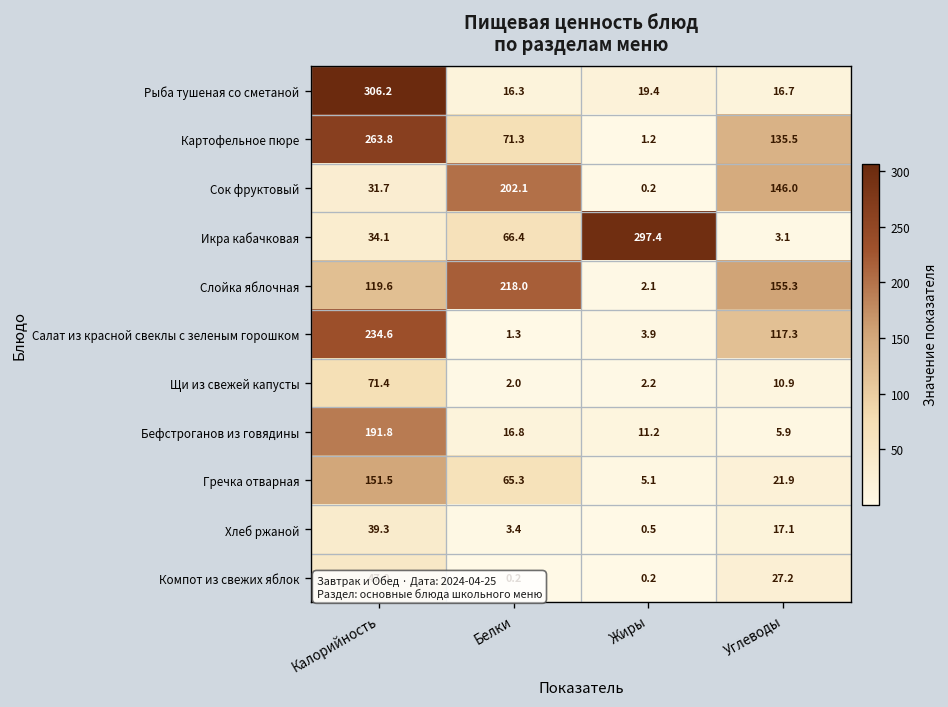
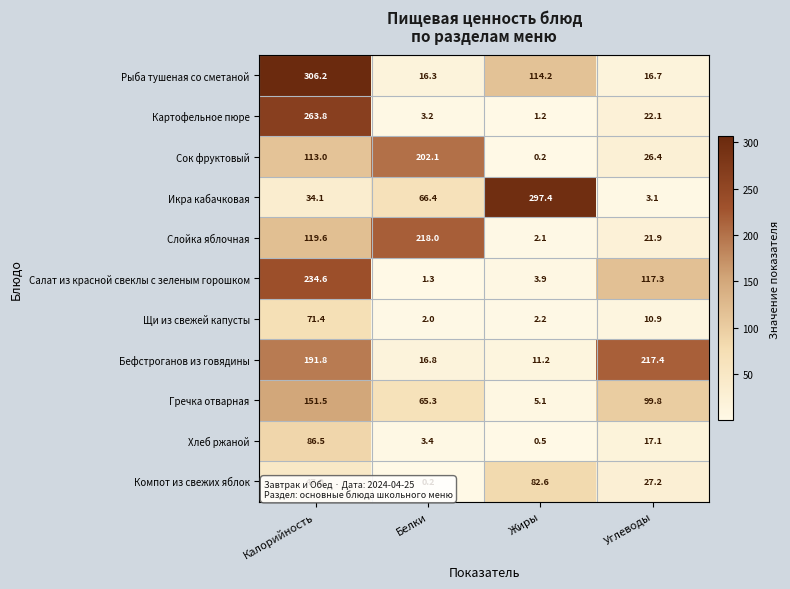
Рыба тушеная со сметаной, Жиры: 19.4 -> 114.2
Картофельное пюре, Белки: 71.3 -> 3.2
Картофельное пюре, Углеводы: 135.5 -> 22.1
Сок фруктовый, Калорийность: 31.7 -> 113.0
Сок фруктовый, Углеводы: 146.0 -> 26.4
Слойка яблочная, Углеводы: 155.3 -> 21.9
Бефстроганов из говядины, Углеводы: 5.9 -> 217.4
Гречка отварная, Углеводы: 21.9 -> 99.8
Хлеб ржаной, Калорийность: 39.3 -> 86.5
Компот из свежих яблок, Жиры: 0.2 -> 82.6
